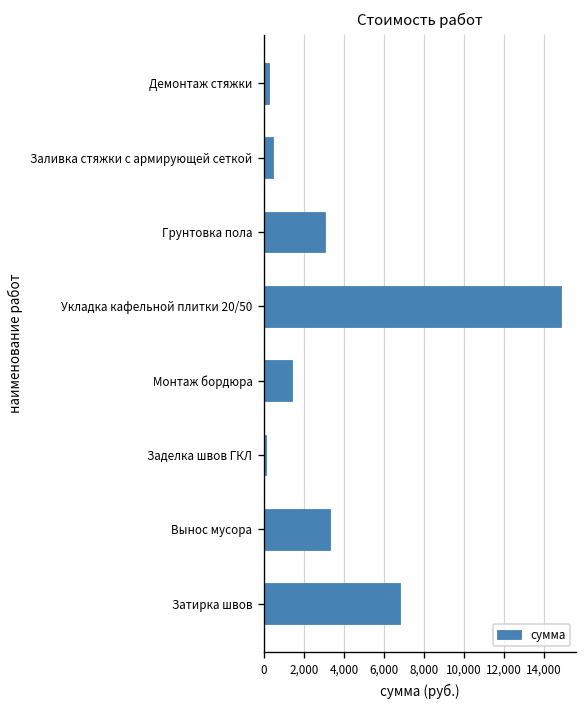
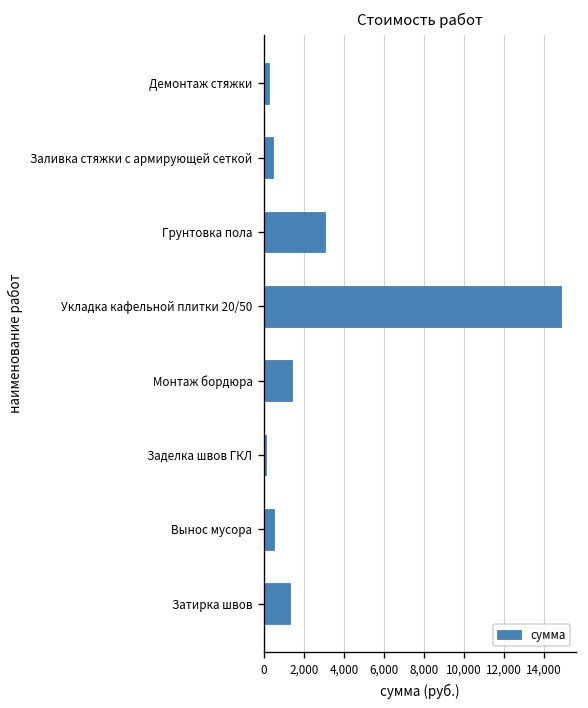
Вынос мусора: 3,300 -> 500
Затирка швов: 6,800 -> 1,300
